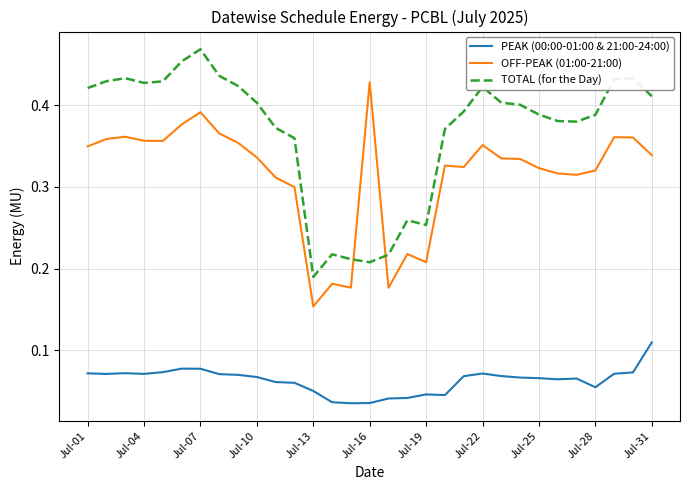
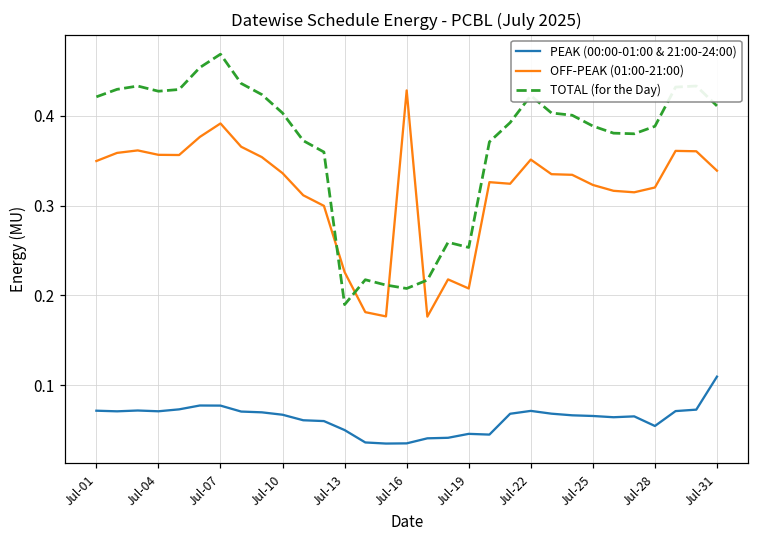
OFF-PEAK (01:00-21:00), Jul-13: 0.15 -> 0.23
